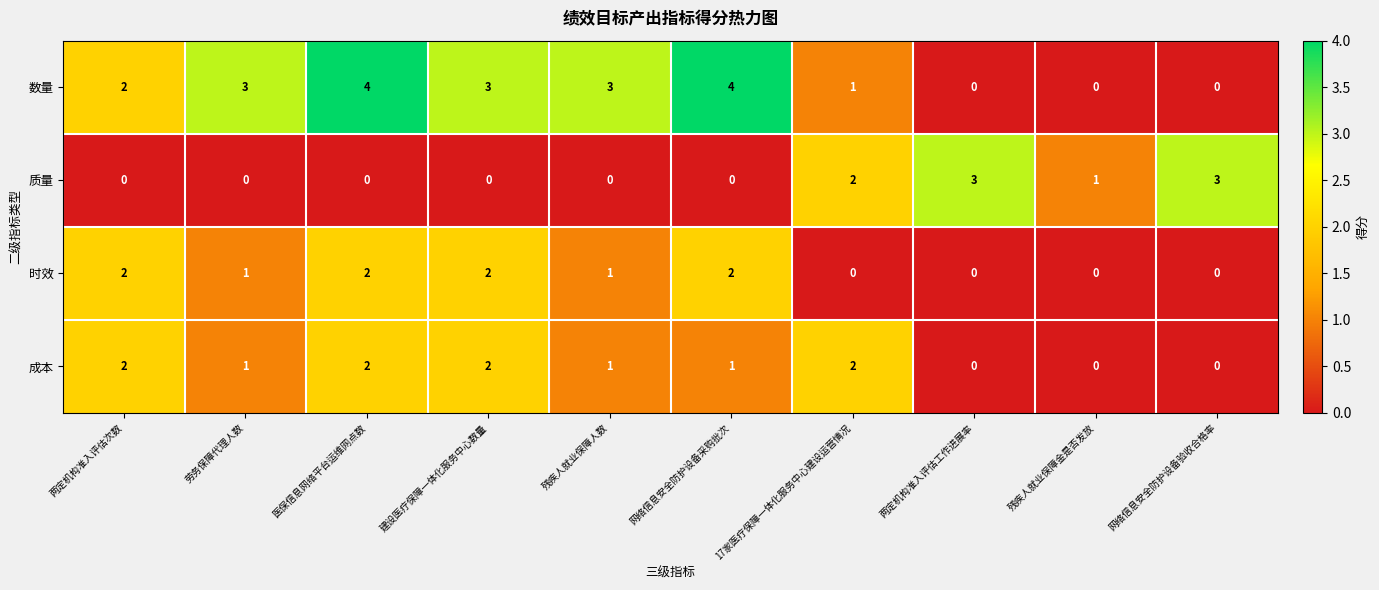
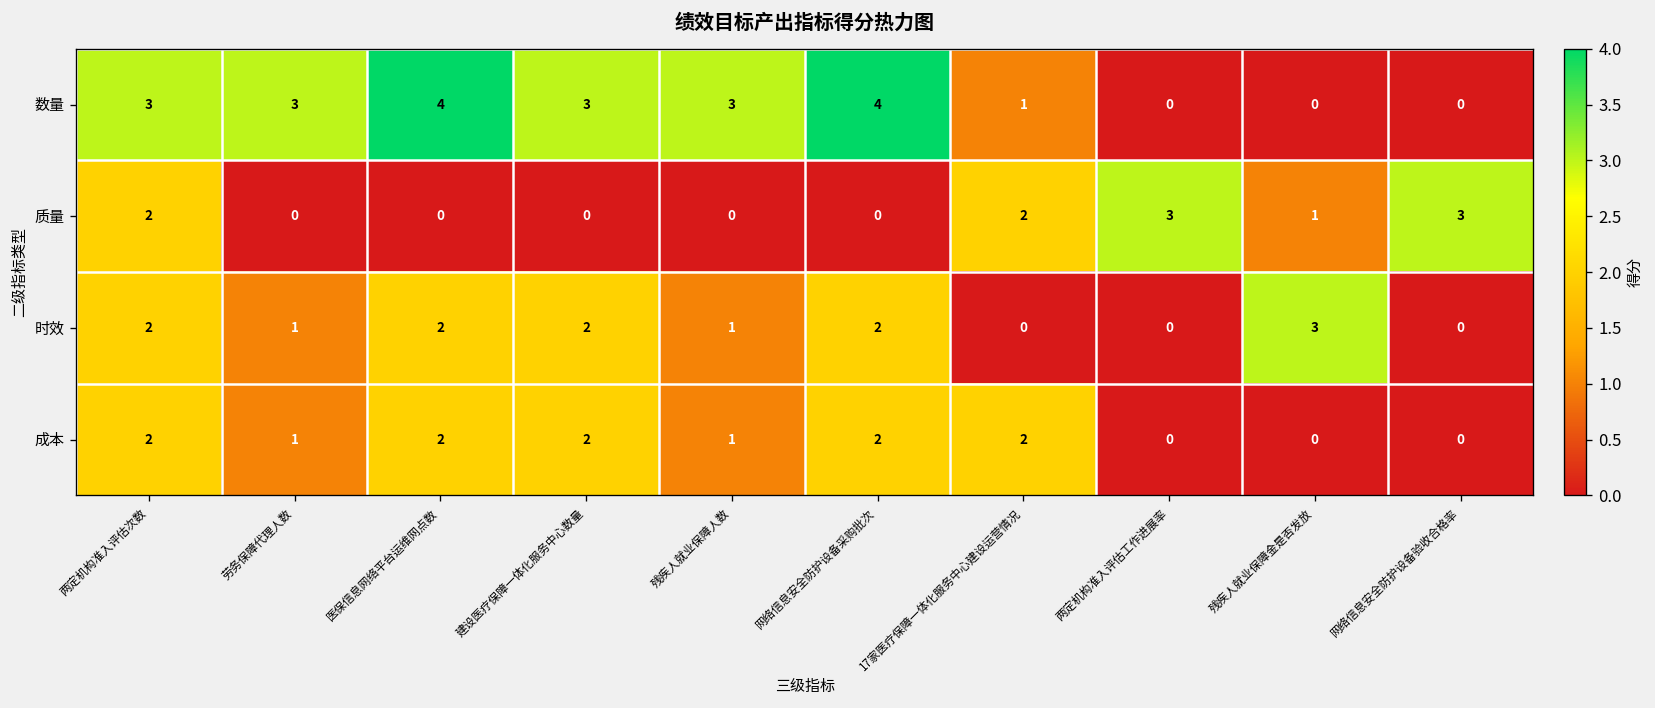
数量, 两定机构准入评估次数: 2 -> 3
质量, 两定机构准入评估次数: 0 -> 2
时效, 残疾人就业保障金是否发放: 0 -> 3
成本, 网络信息安全防护设备采购批次: 1 -> 2
